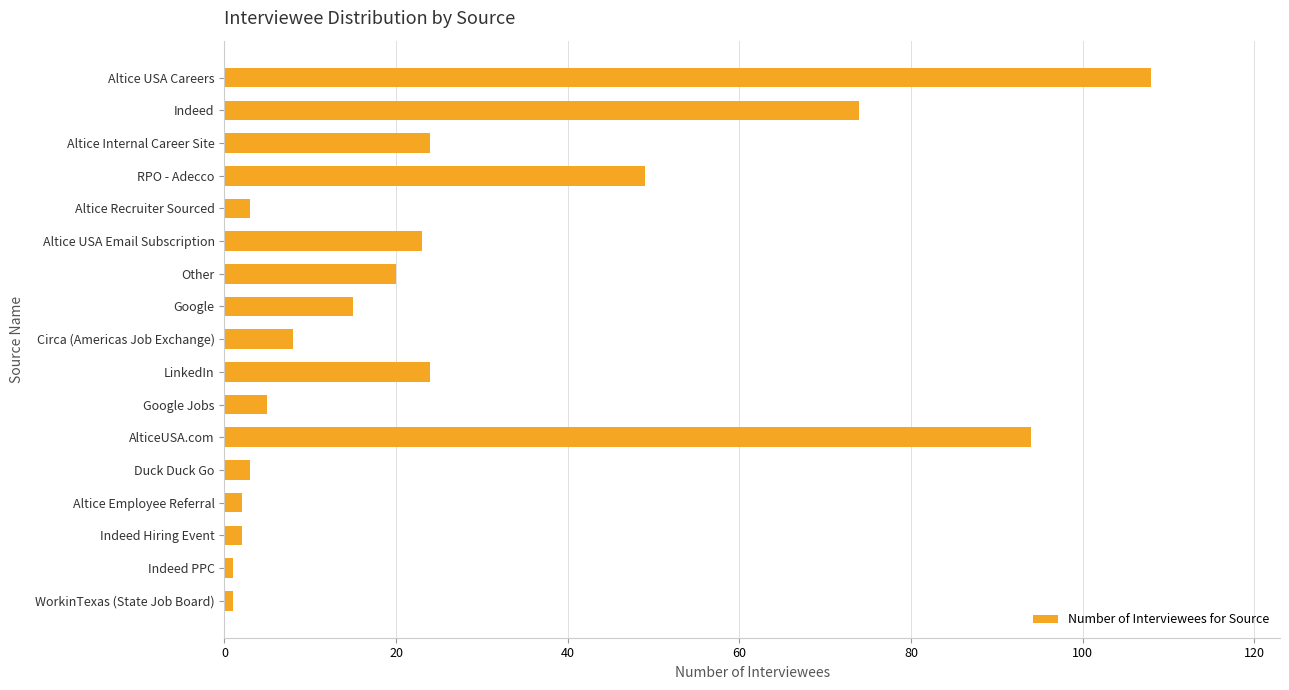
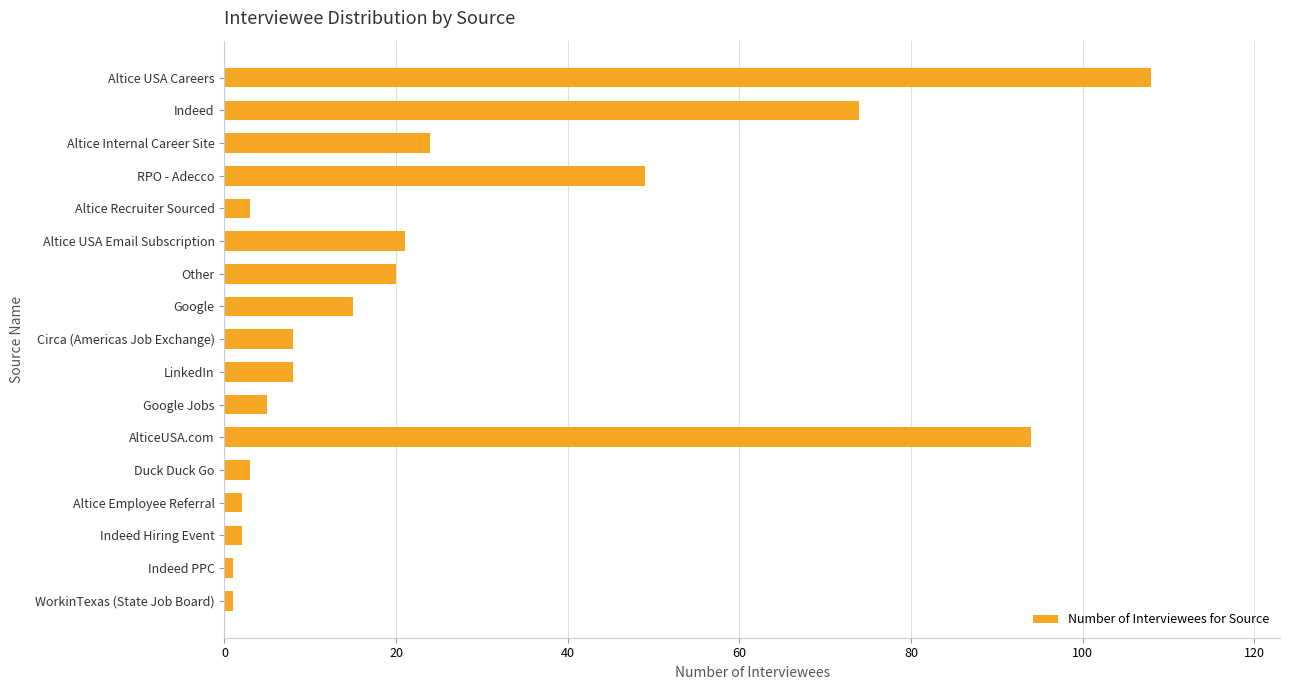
Altice USA Email Subscription: 23 -> 21
LinkedIn: 24 -> 8
